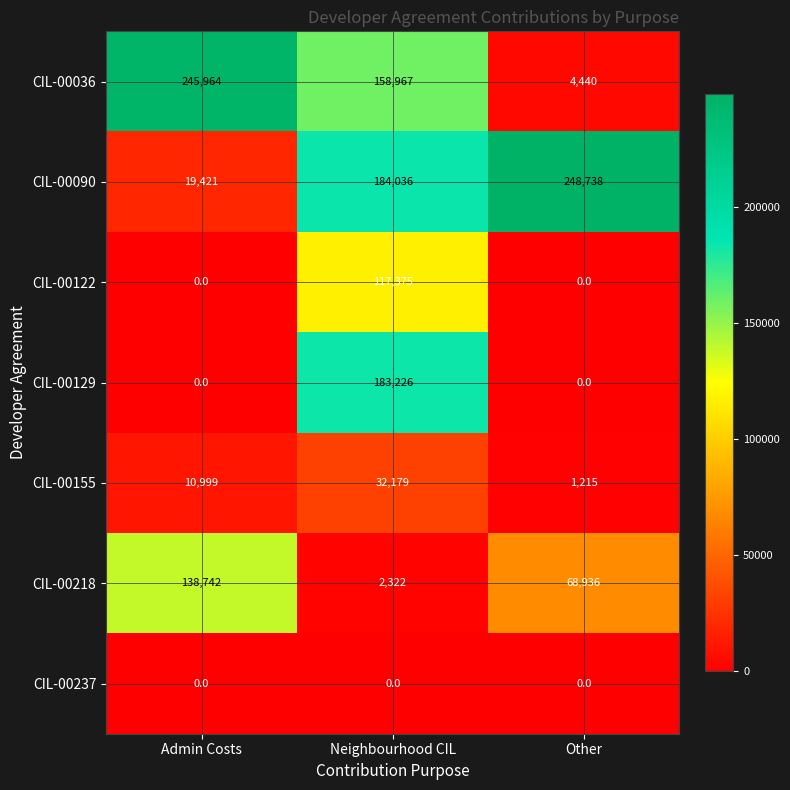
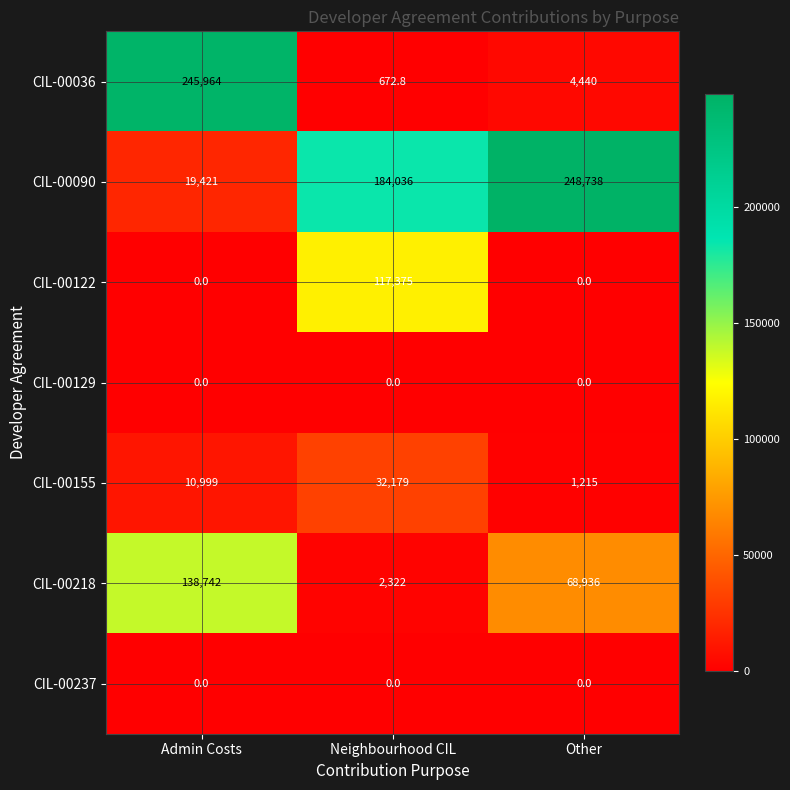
CIL-00036, Neighbourhood CIL: 158,967 -> 672.8
CIL-00129, Neighbourhood CIL: 183,226 -> 0.0
